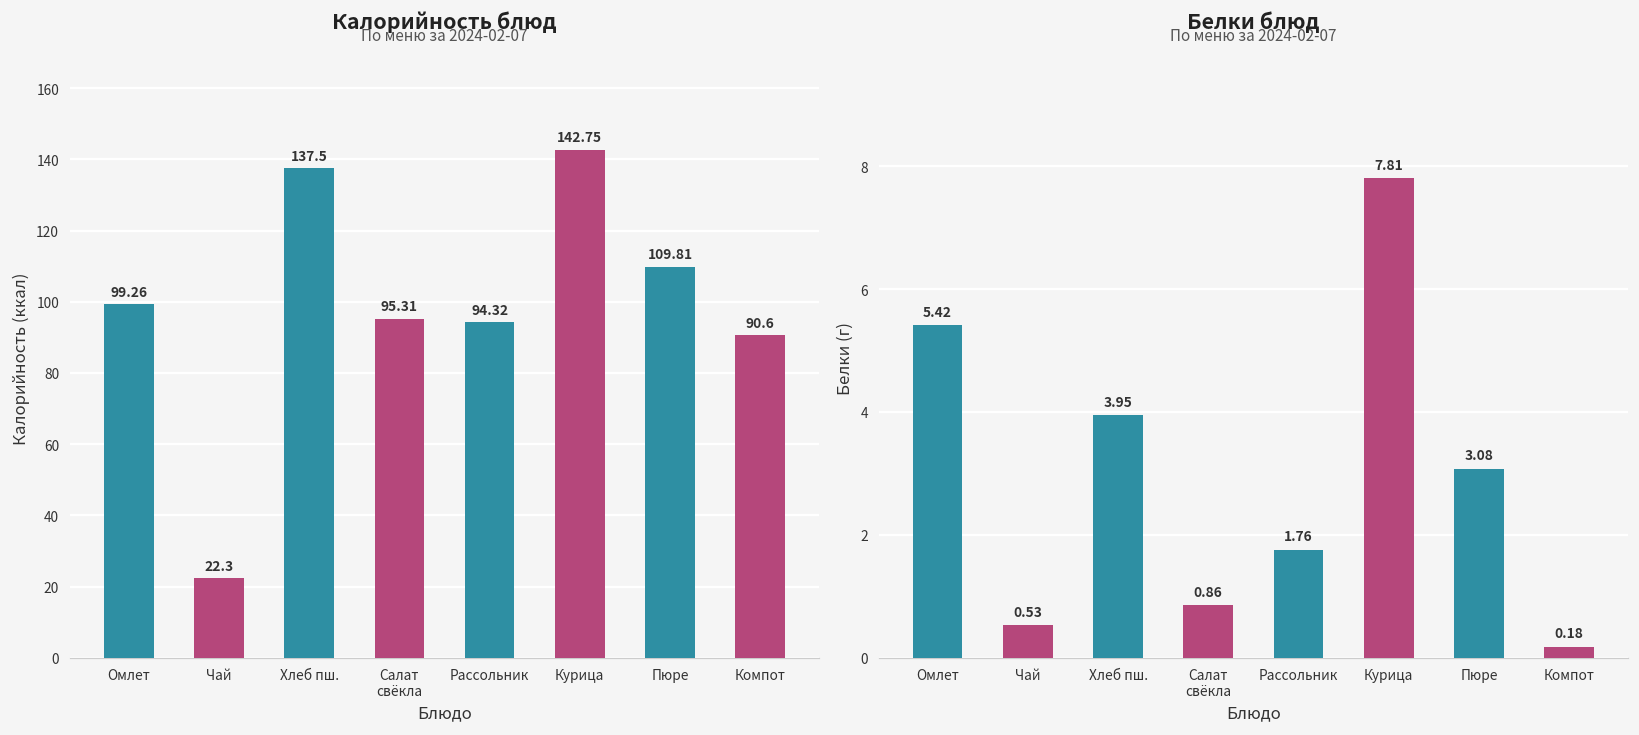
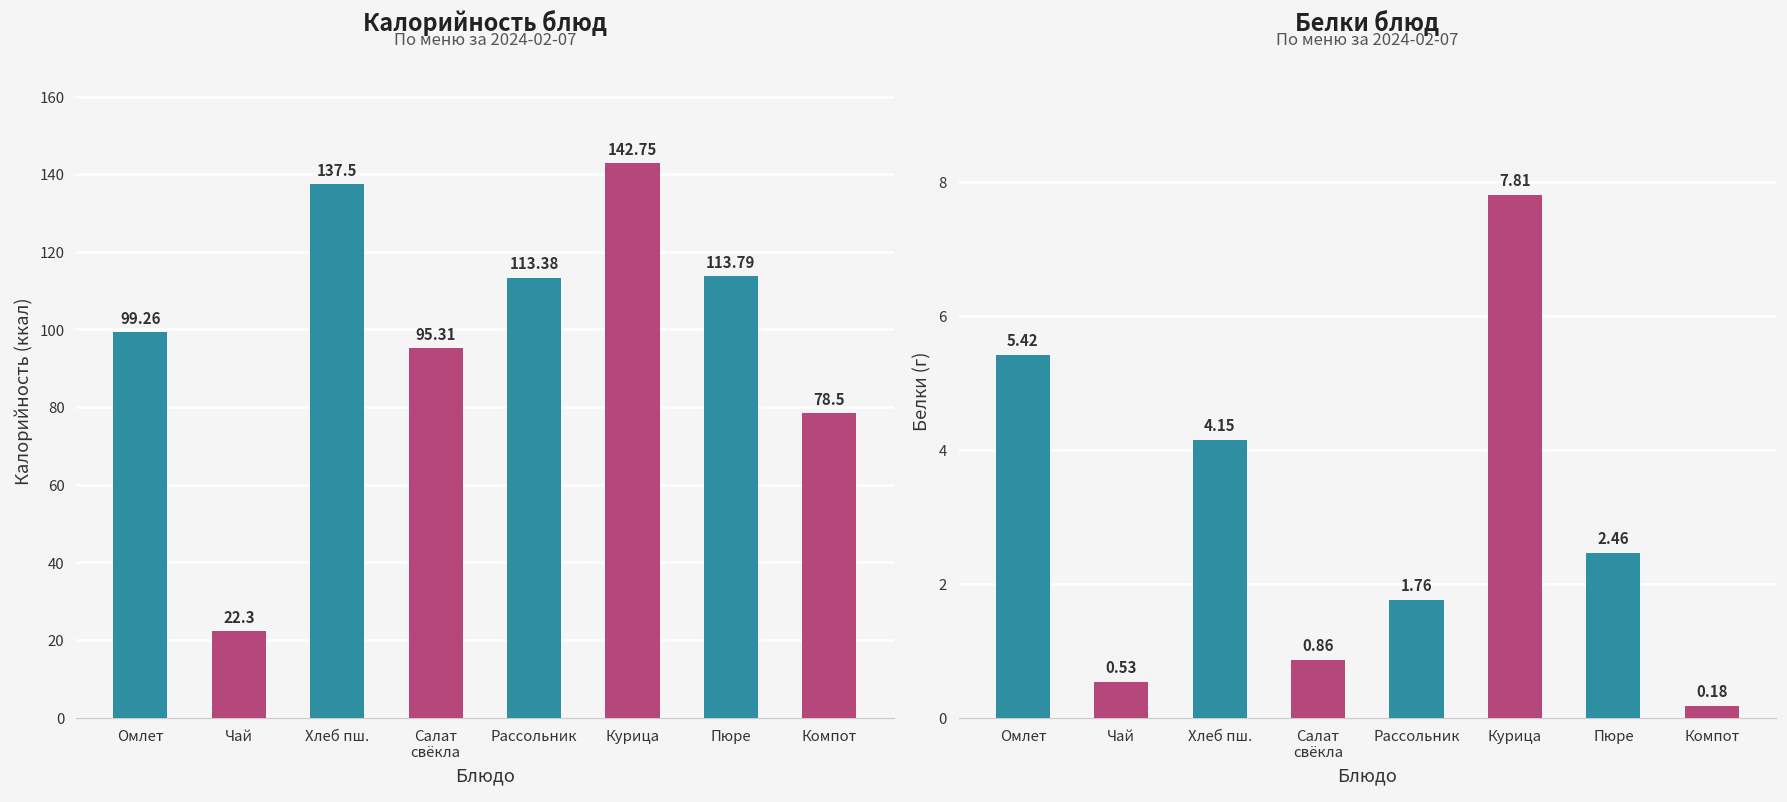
Калорийность блюд, Рассольник: 94.32 -> 113.38
Калорийность блюд, Пюре: 109.81 -> 113.79
Калорийность блюд, Компот: 90.6 -> 78.5
Белки блюд, Хлеб пш.: 3.95 -> 4.15
Белки блюд, Пюре: 3.08 -> 2.46
